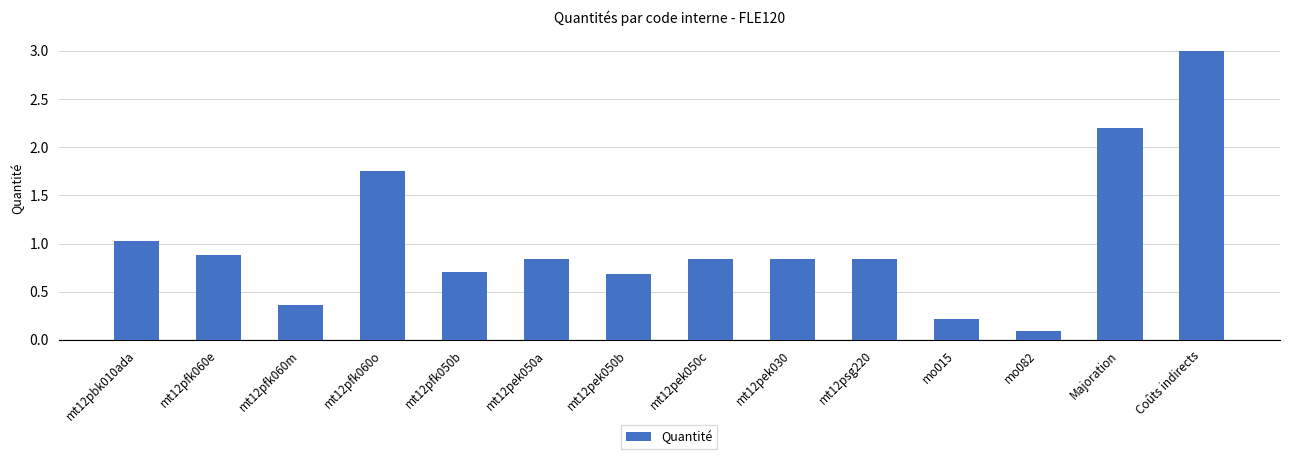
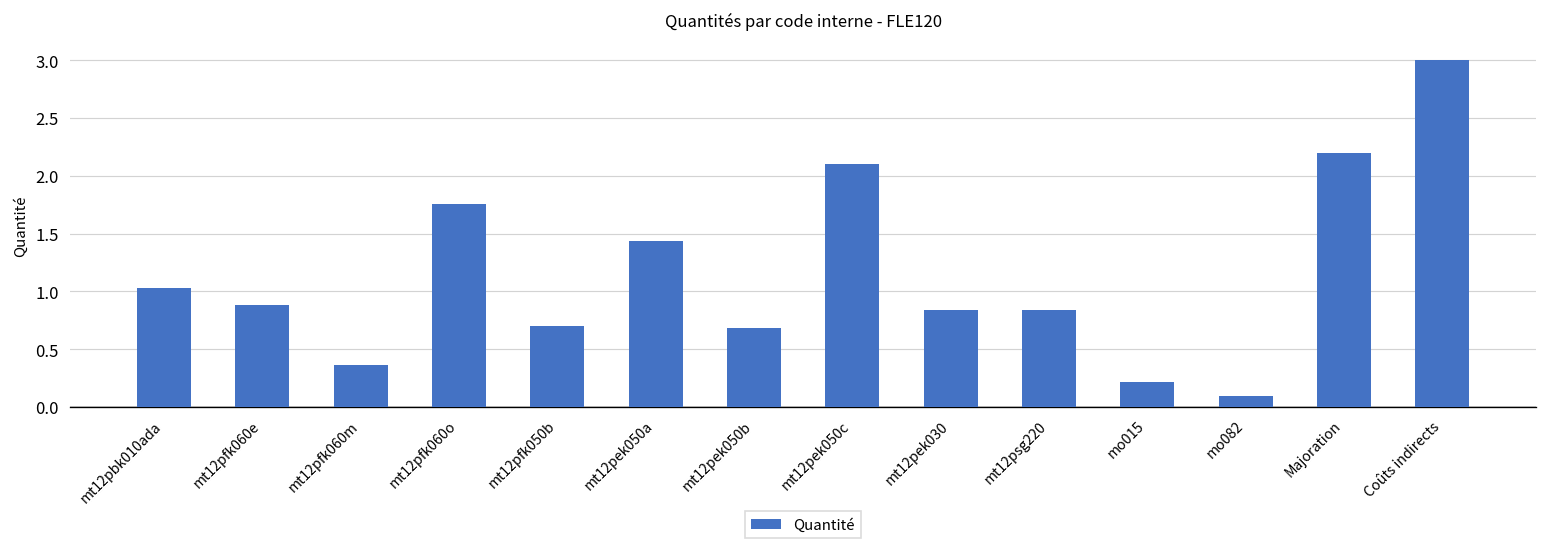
mt12pek050a: 0.8 -> 1.4
mt12pek050c: 0.8 -> 2.1
